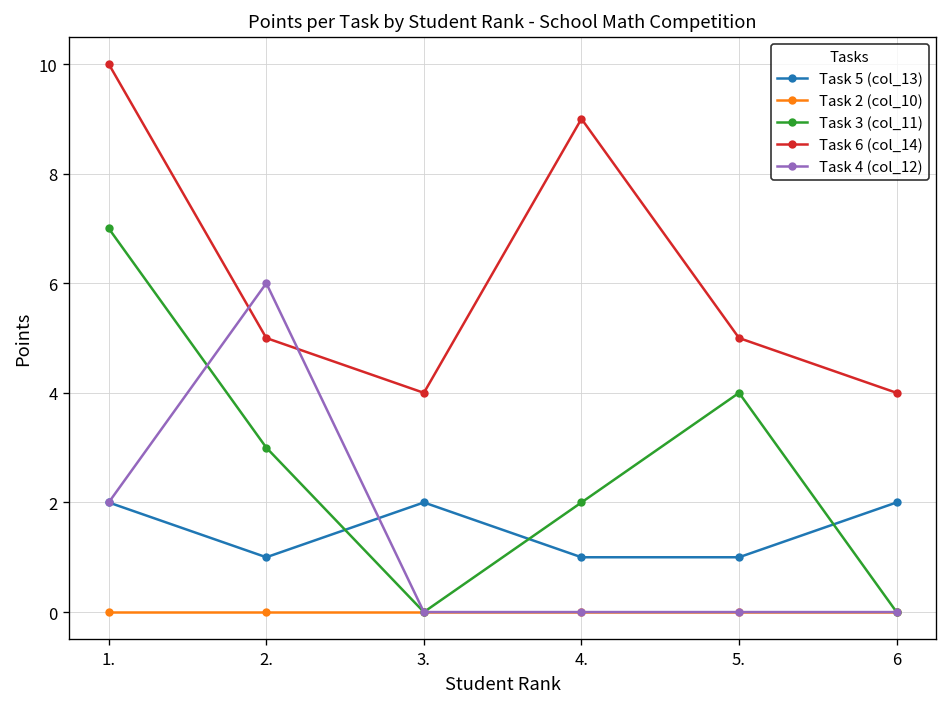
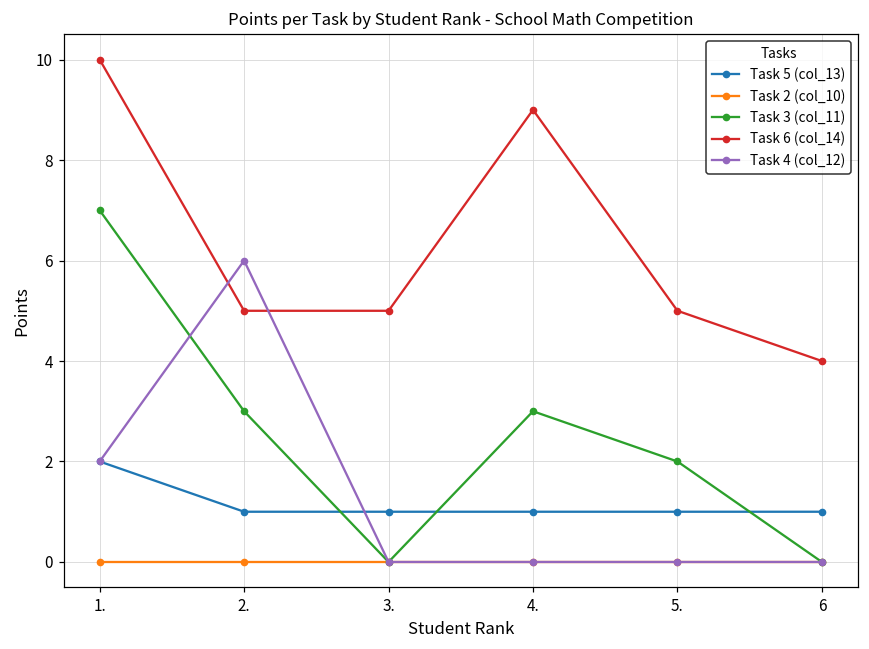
Task 5 (col_13), 3.: 2 -> 1
Task 6 (col_14), 3.: 4 -> 5
Task 3 (col_11), 4.: 2 -> 3
Task 3 (col_11), 5.: 4 -> 2
Task 5 (col_13), 6: 2 -> 1
